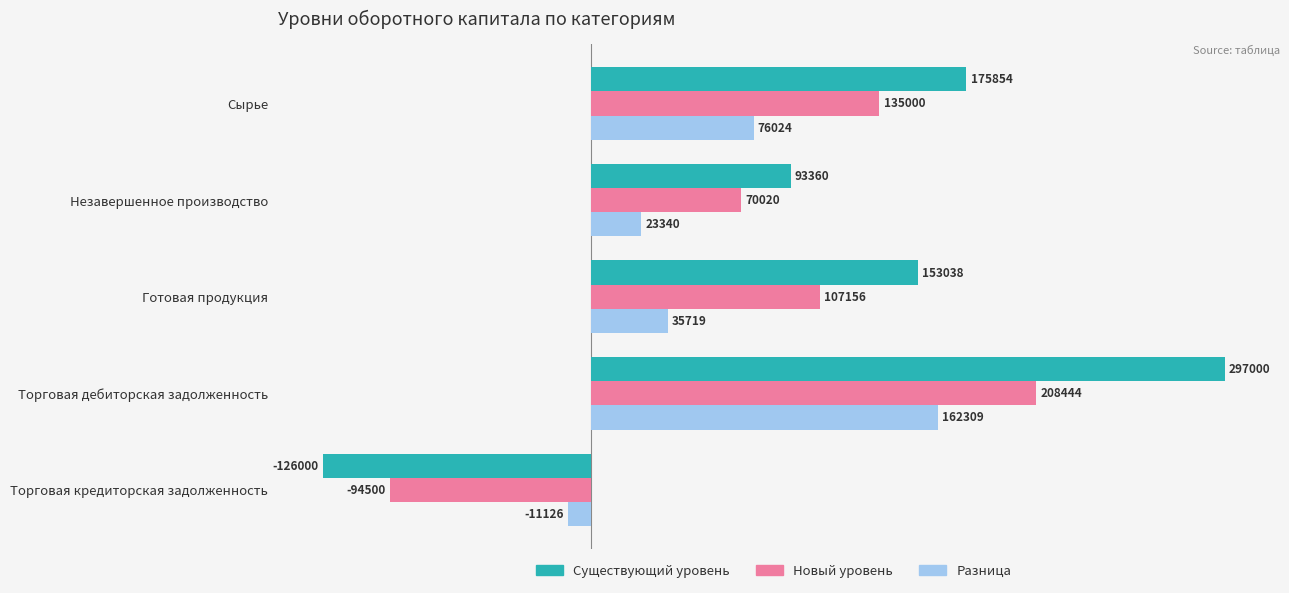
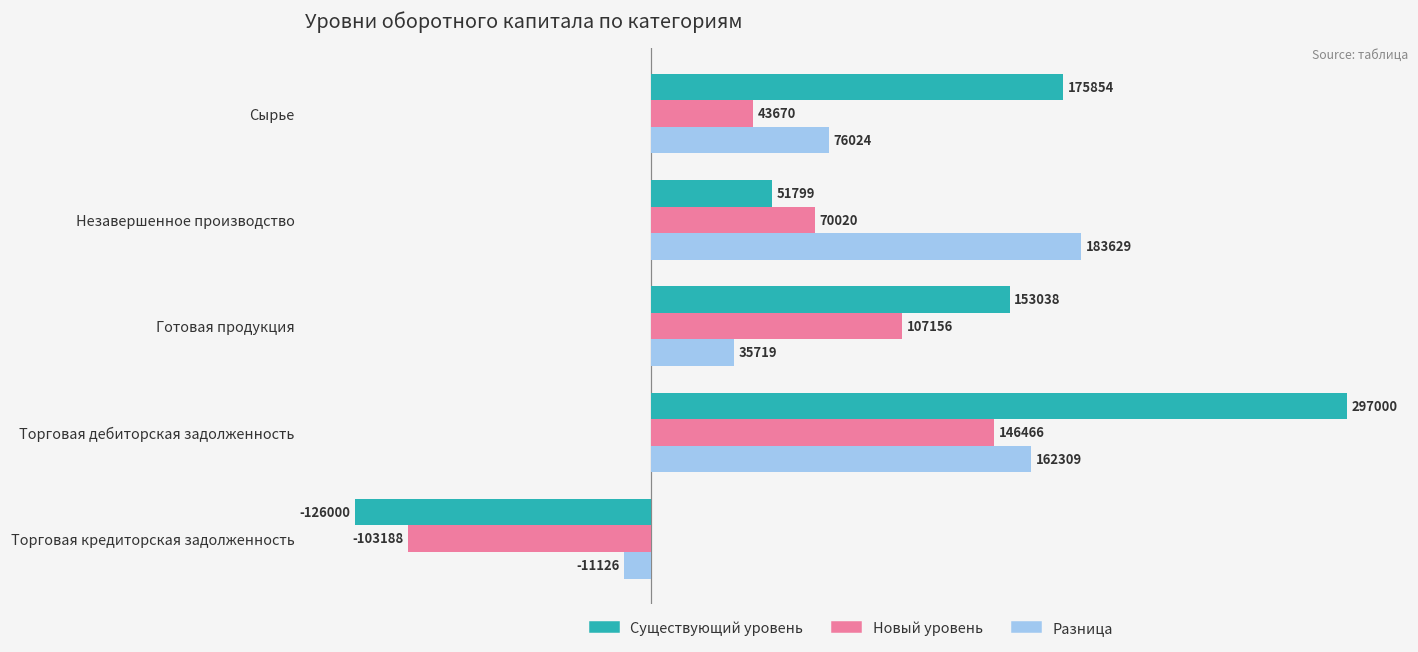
Новый уровень, Сырье: 135000 -> 43670
Существующий уровень, Незавершенное производство: 93360 -> 51799
Разница, Незавершенное производство: 23340 -> 183629
Новый уровень, Торговая дебиторская задолженность: 208444 -> 146466
Новый уровень, Торговая кредиторская задолженность: -94500 -> -103188
